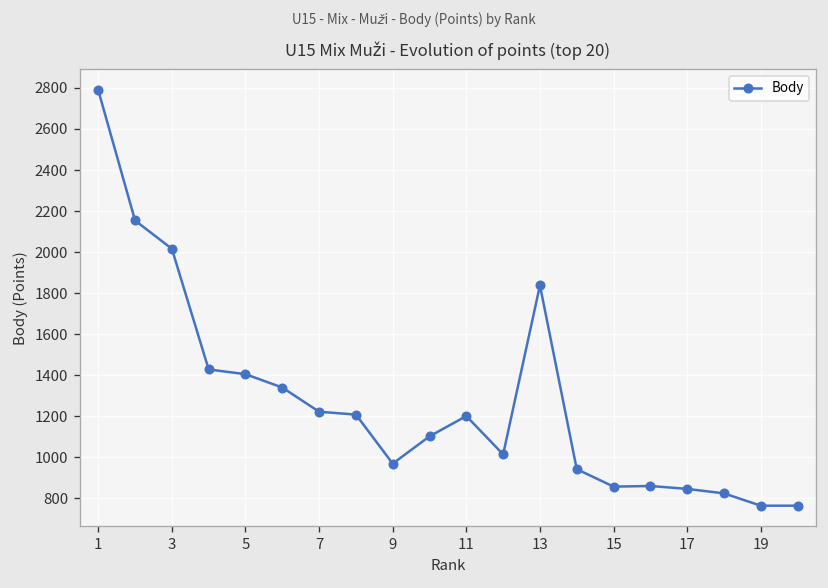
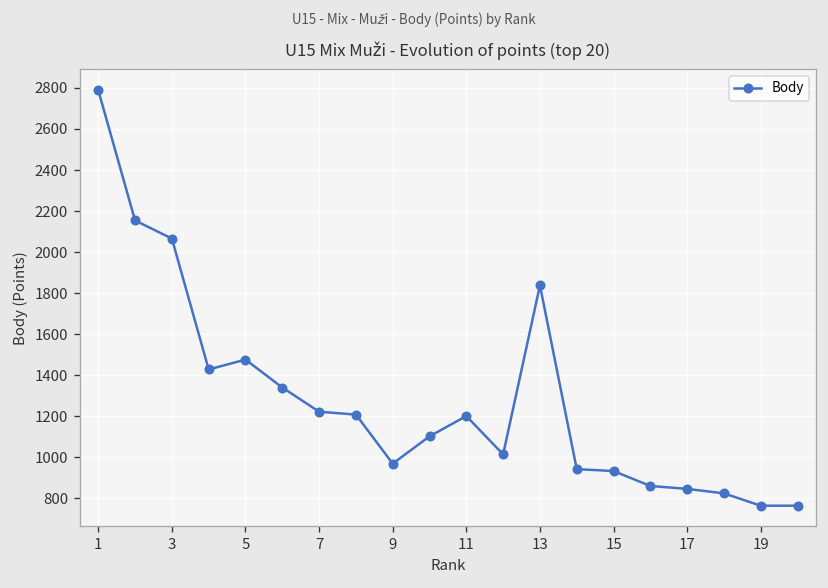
3: 2020 -> 2070
5: 1410 -> 1480
15: 860 -> 930
